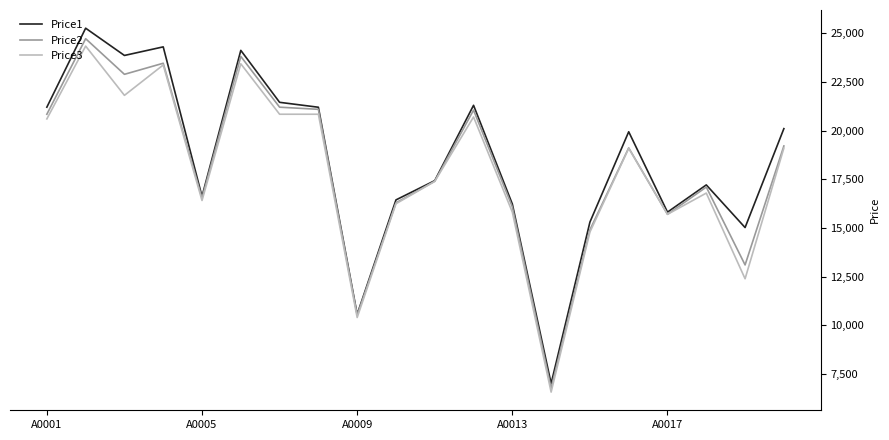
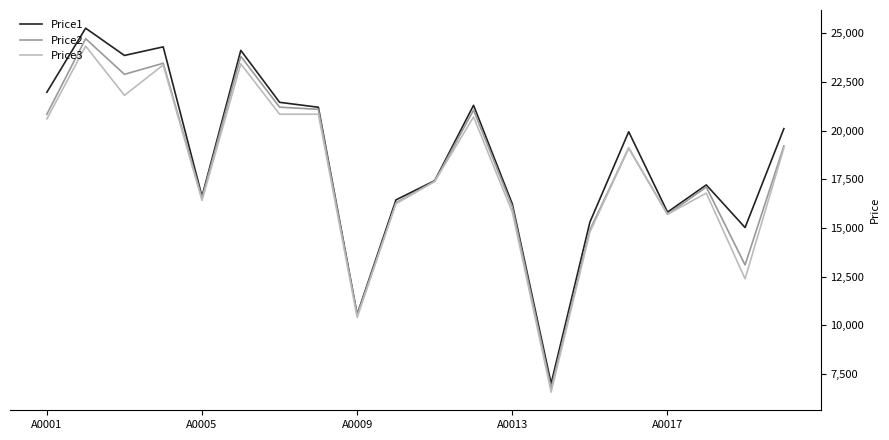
Price1, A0001: 21,200 -> 22,000
